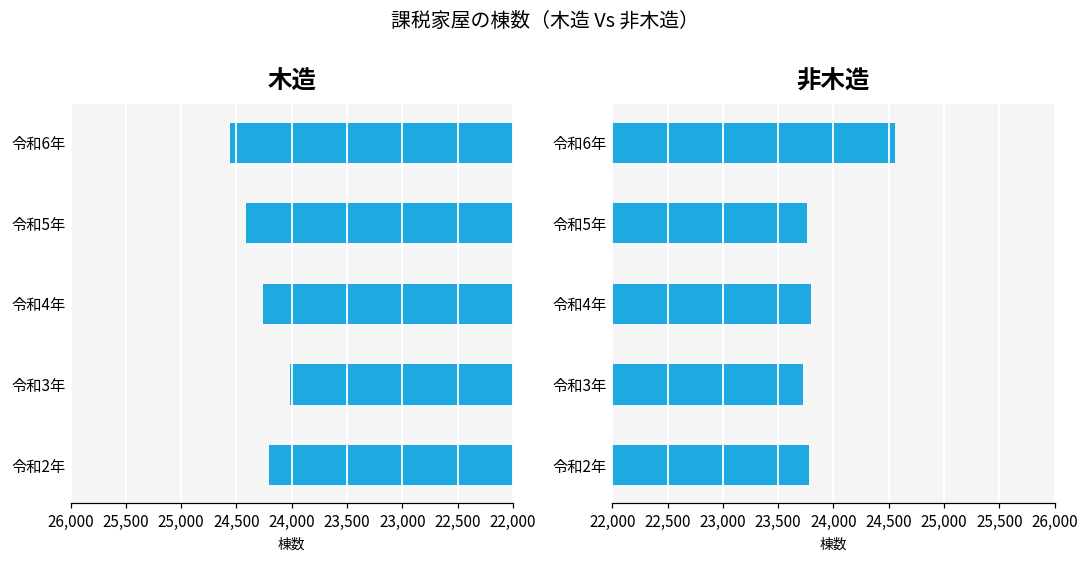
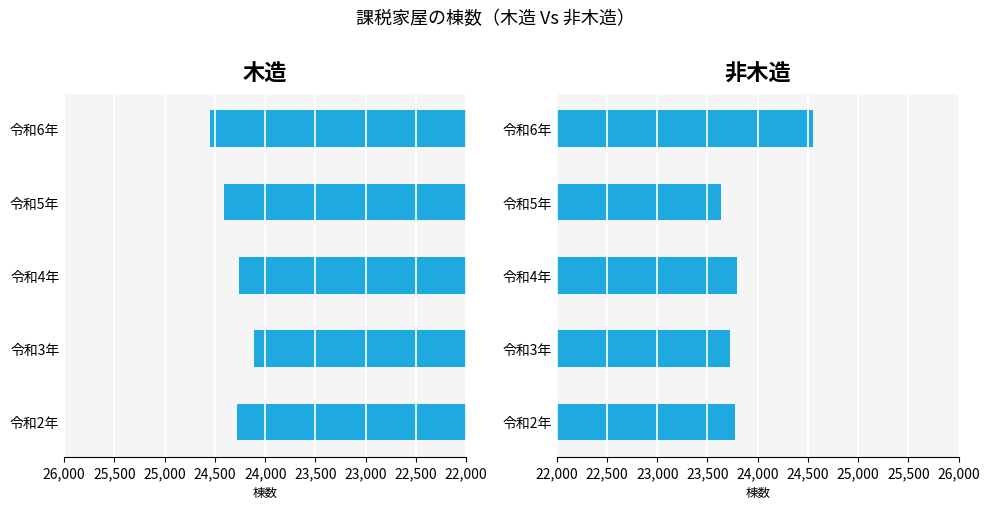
木造, 令和3年: 24,010 -> 24,110
木造, 令和2年: 24,200 -> 24,280
非木造, 令和5年: 23,760 -> 23,640
